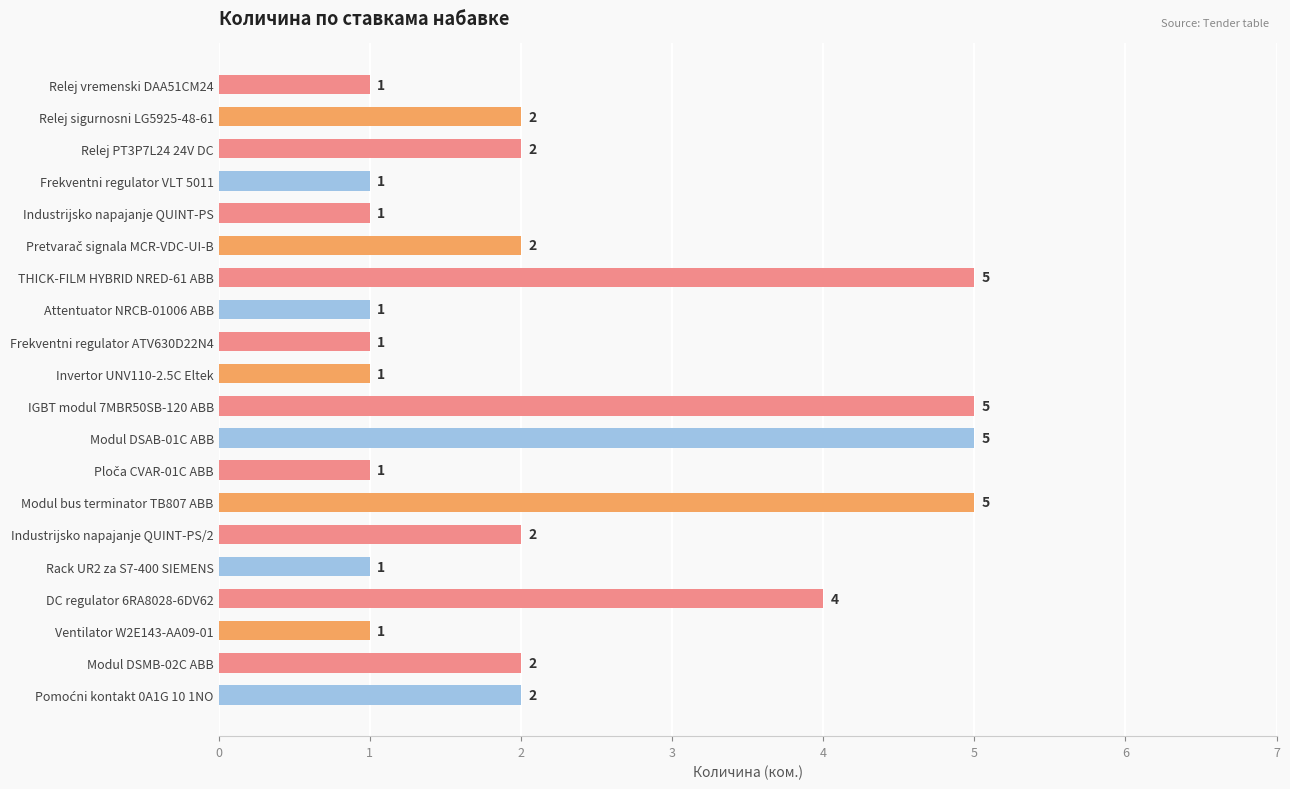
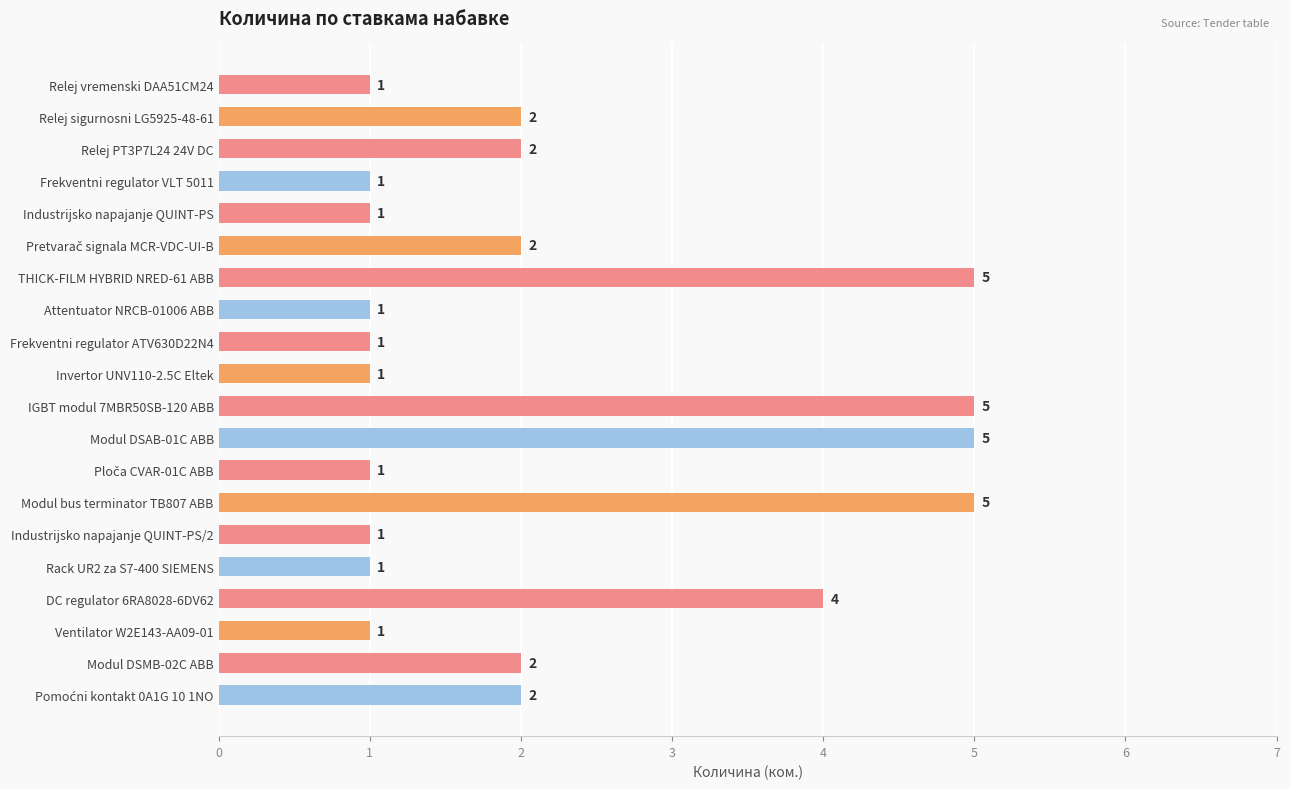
Industrijsko napajanje QUINT-PS/2: 2 -> 1
